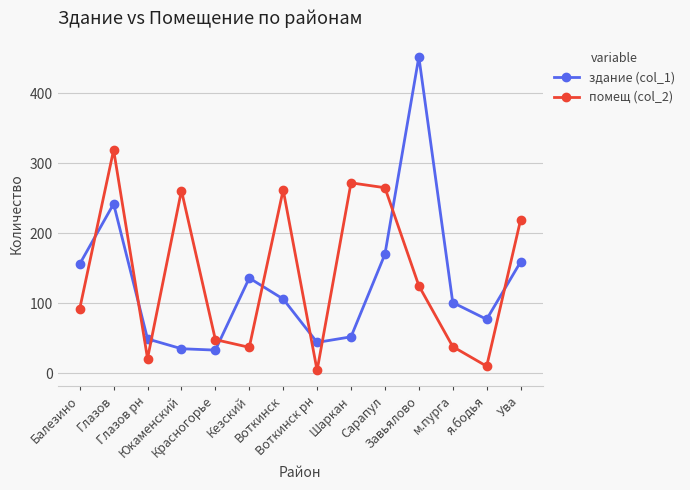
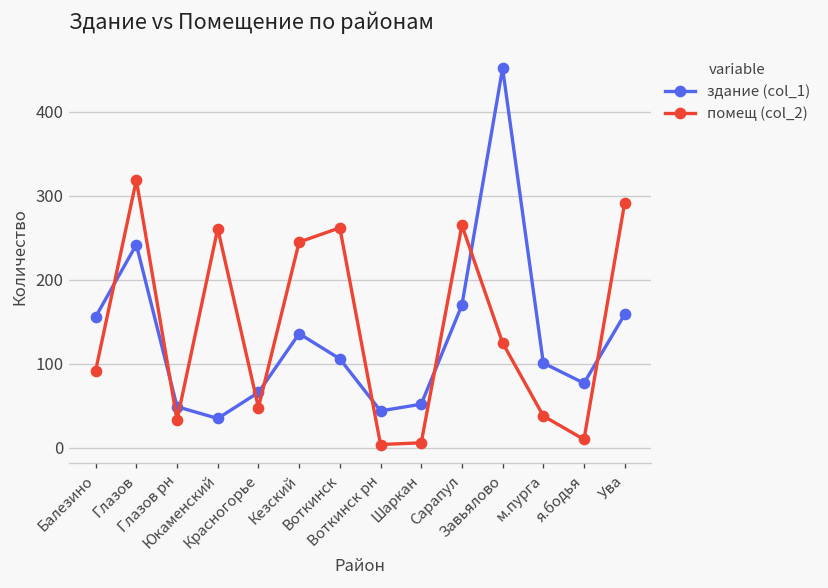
помещ (col_2), Глазов рн: 20 -> 30
здание (col_1), Красногорье: 30 -> 70
помещ (col_2), Кезский: 40 -> 250
помещ (col_2), Шаркан: 270 -> 10
помещ (col_2), Ува: 220 -> 290
